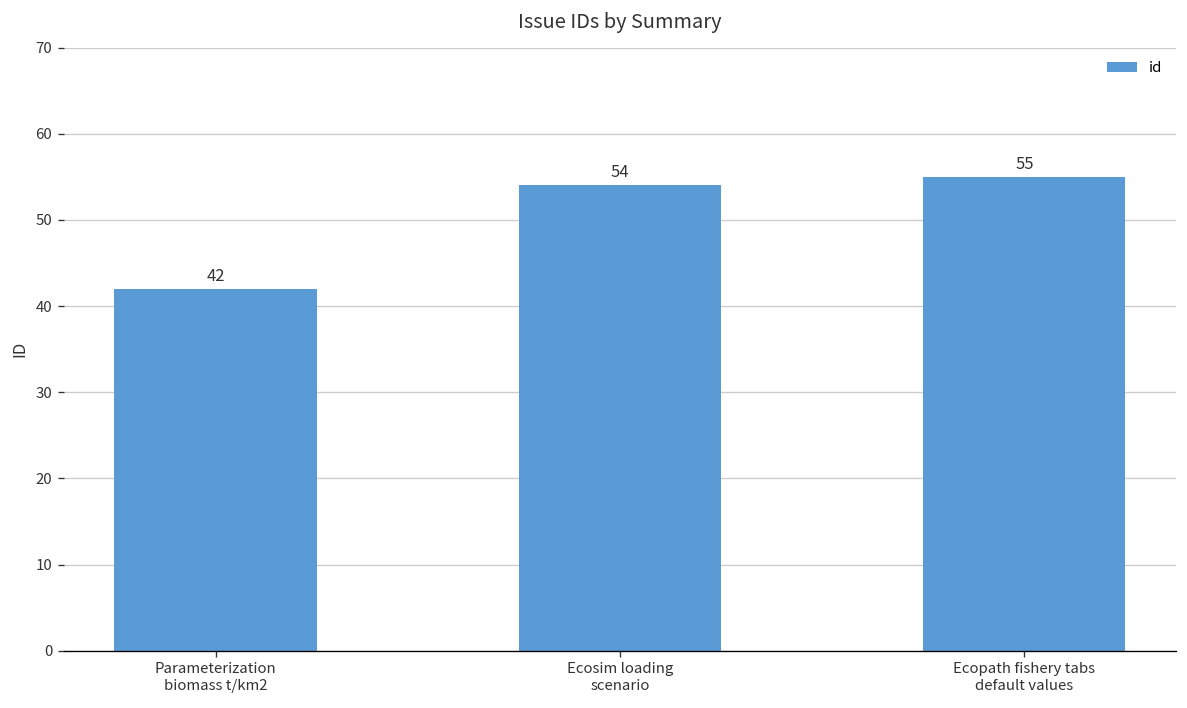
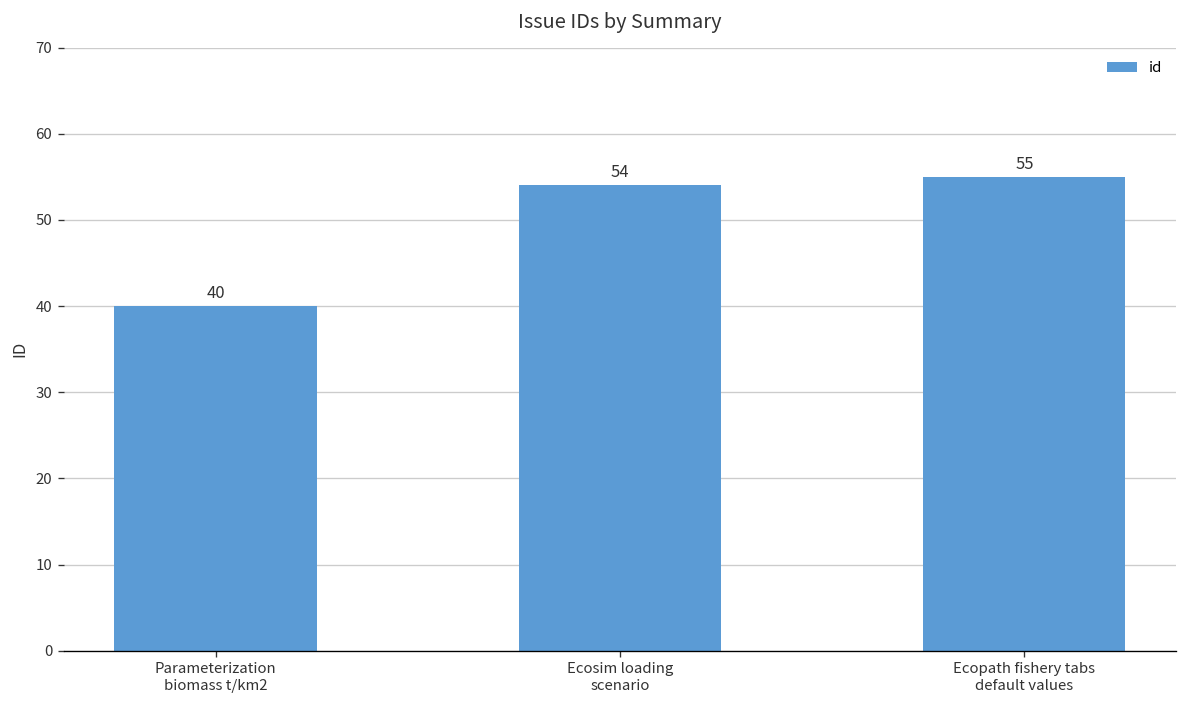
Parameterization biomass t/km2: 42 -> 40
